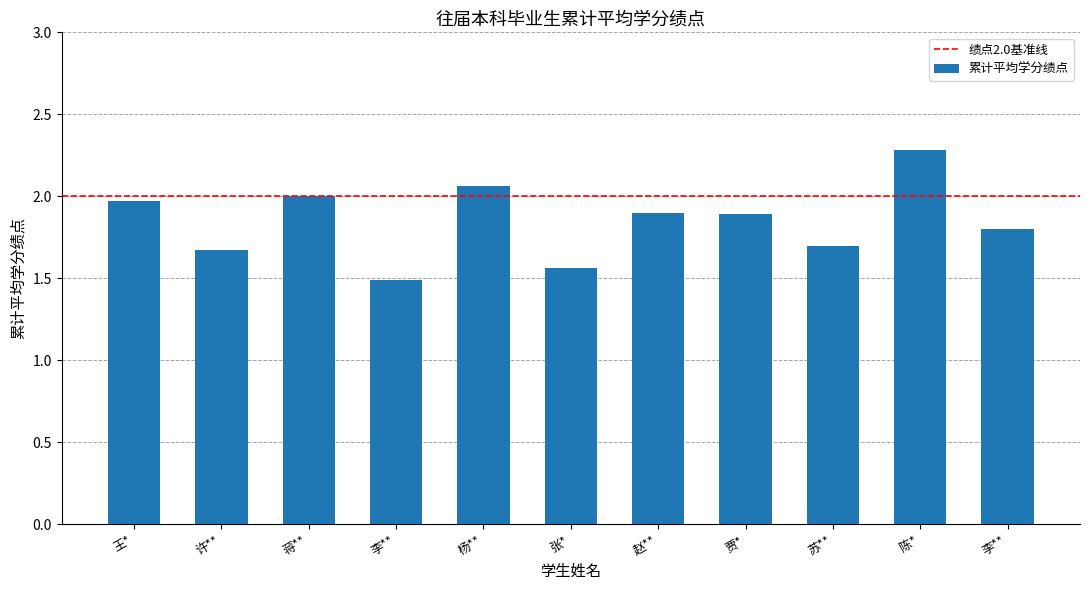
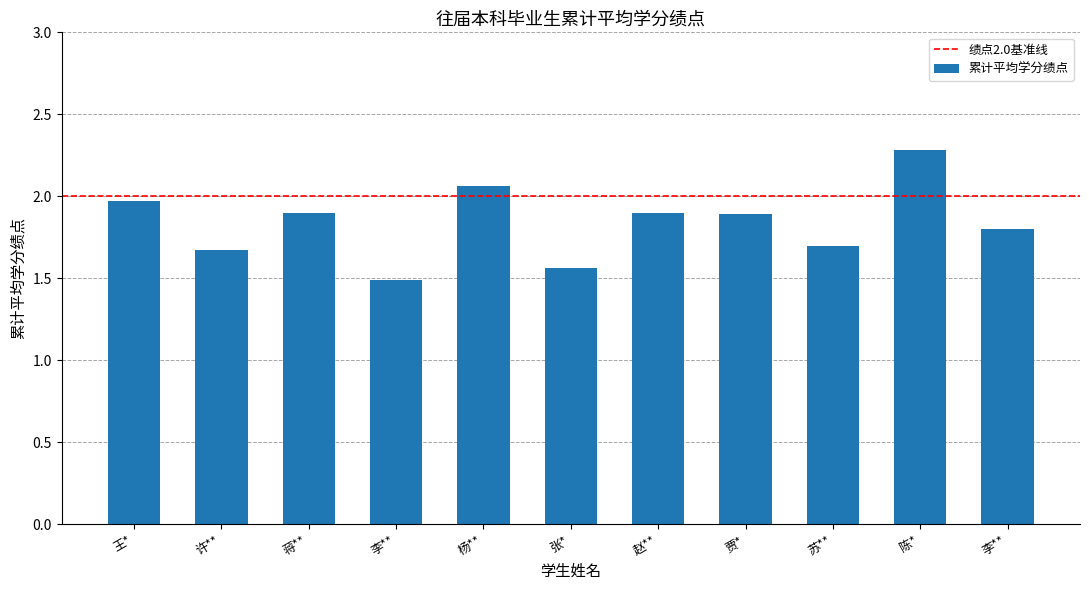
蒋**: 2.0 -> 1.9
